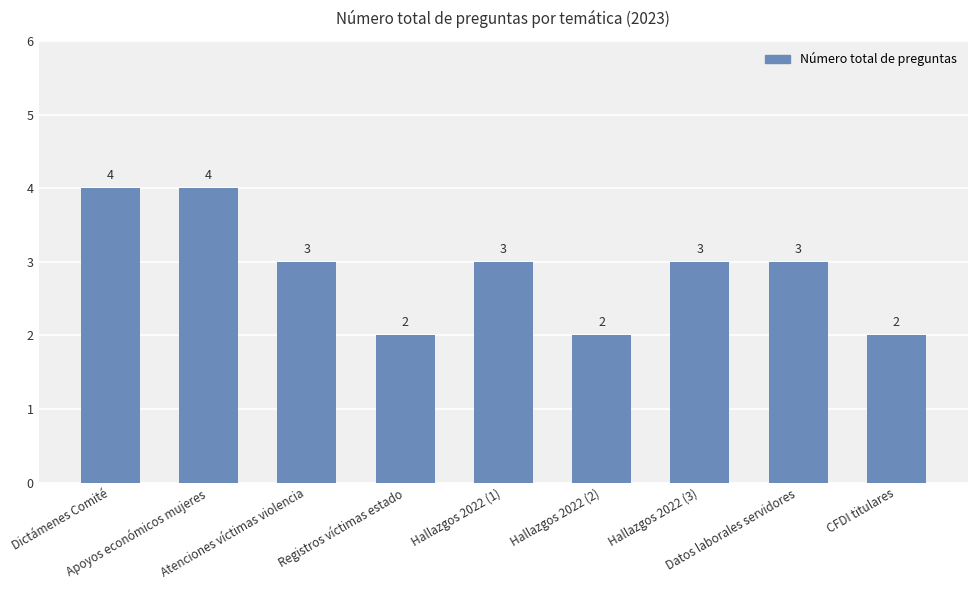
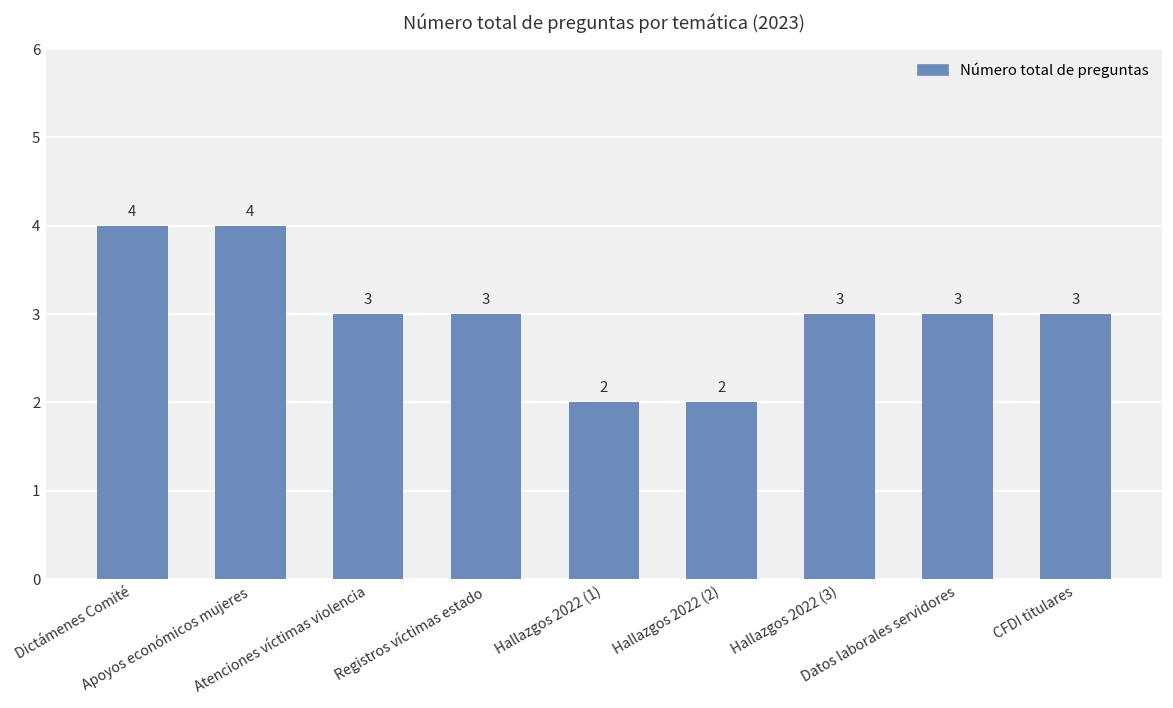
Registros víctimas estado: 2 -> 3
Hallazgos 2022 (1): 3 -> 2
CFDI titulares: 2 -> 3
